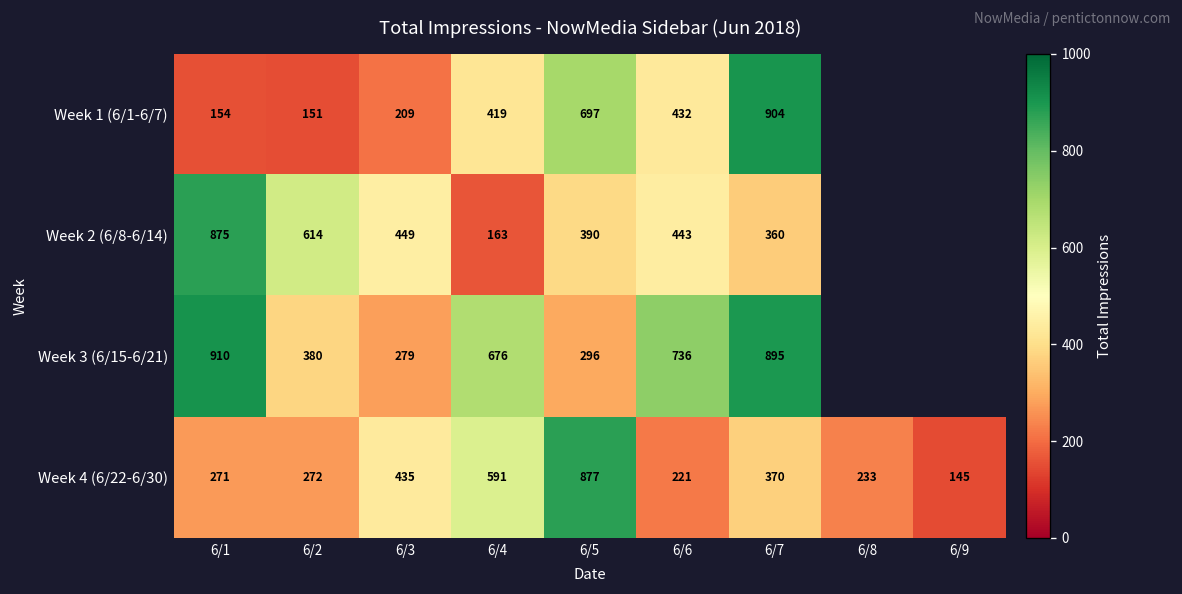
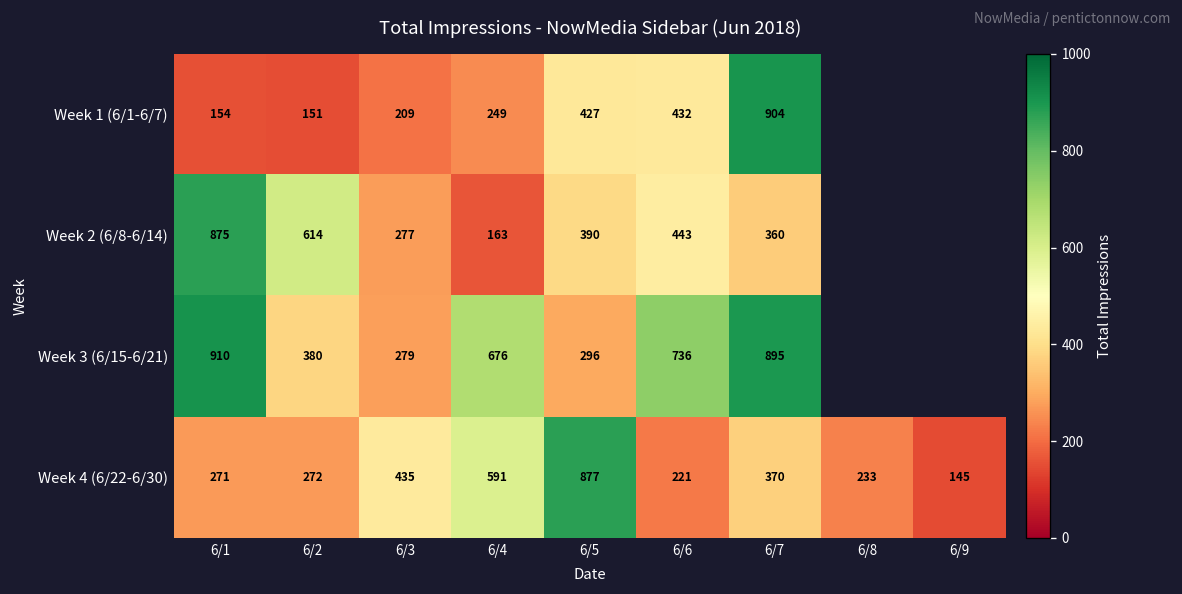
Week 1 (6/1-6/7), 6/4: 419 -> 249
Week 1 (6/1-6/7), 6/5: 697 -> 427
Week 2 (6/8-6/14), 6/3: 449 -> 277
